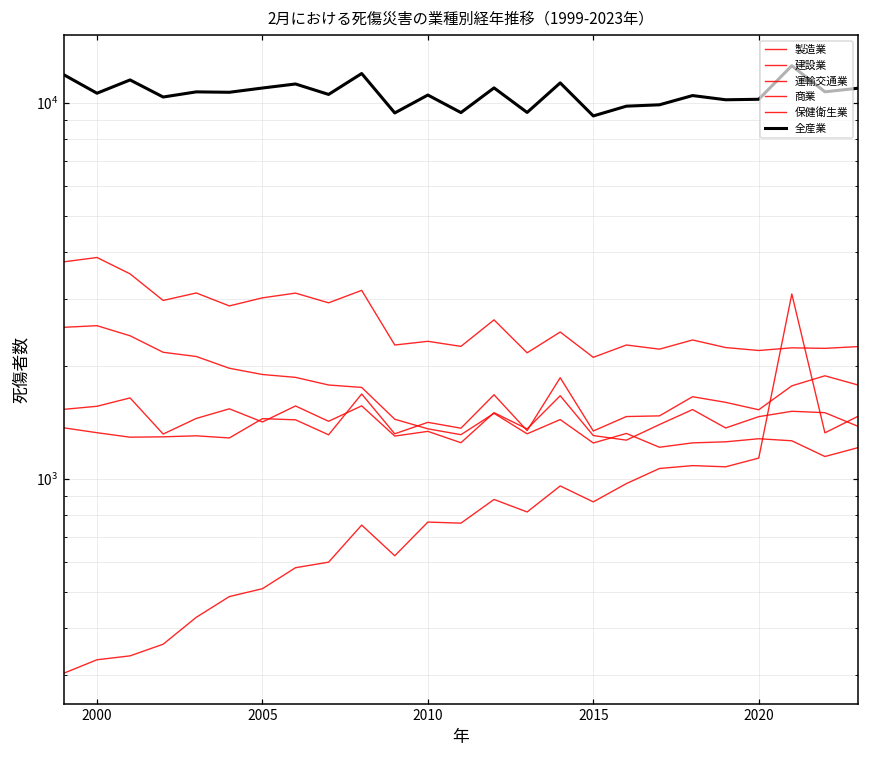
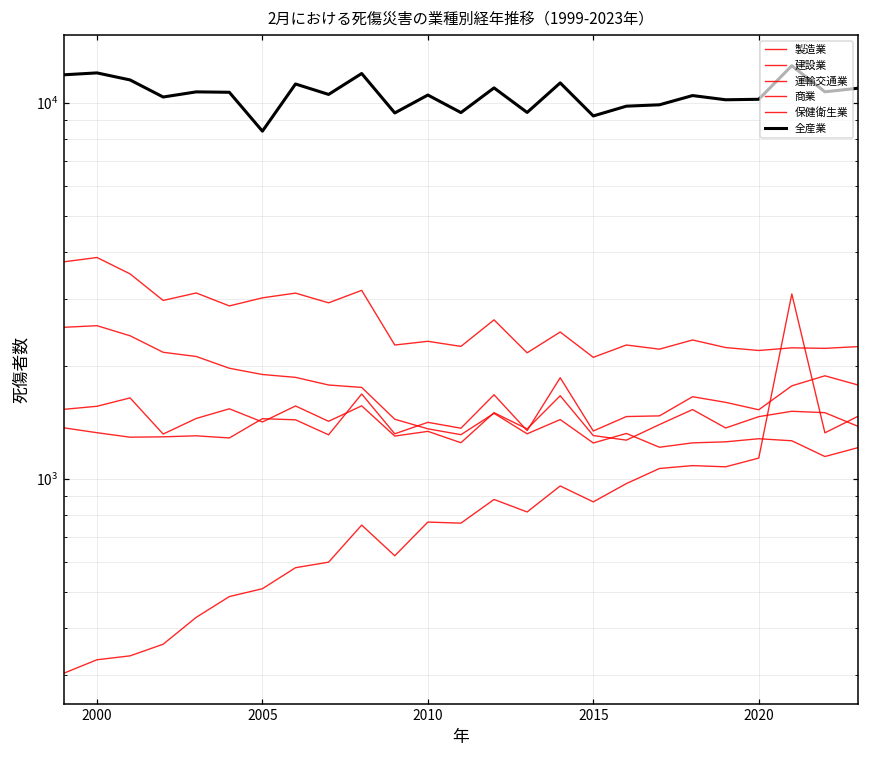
全産業, 2000: 10600 -> 12000
全産業, 2005: 11000 -> 8400
